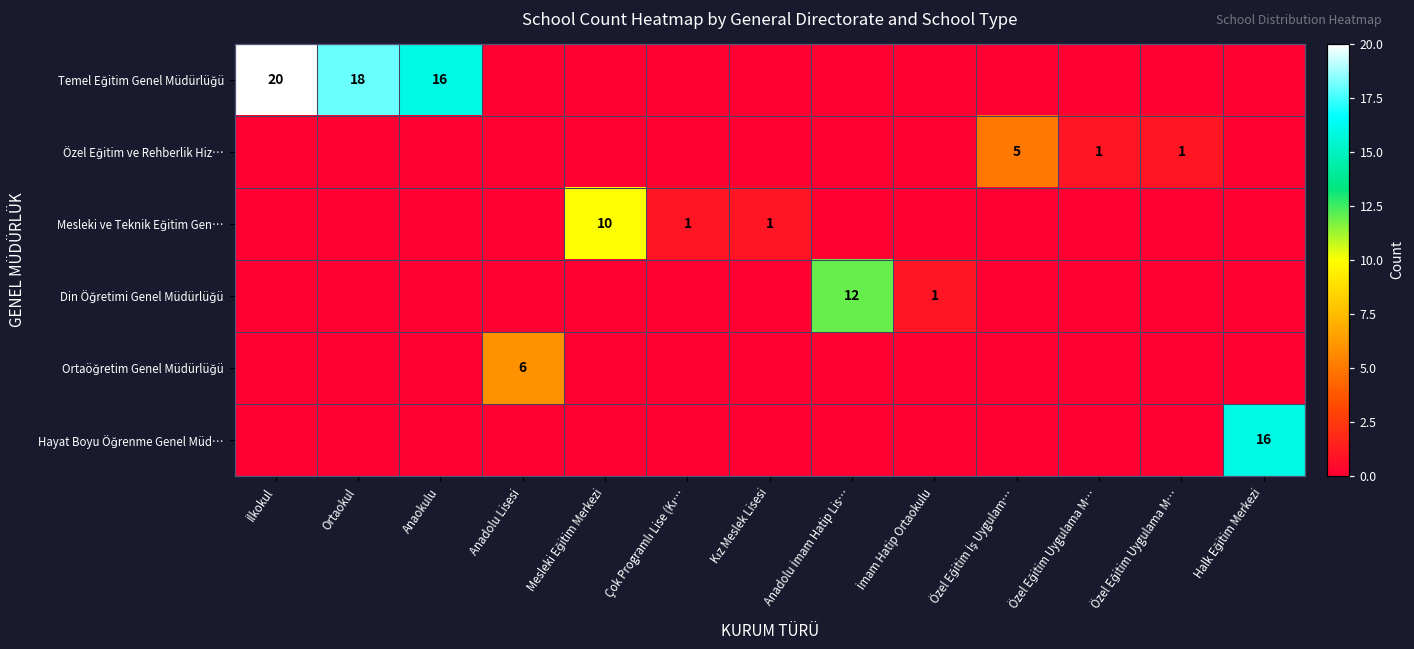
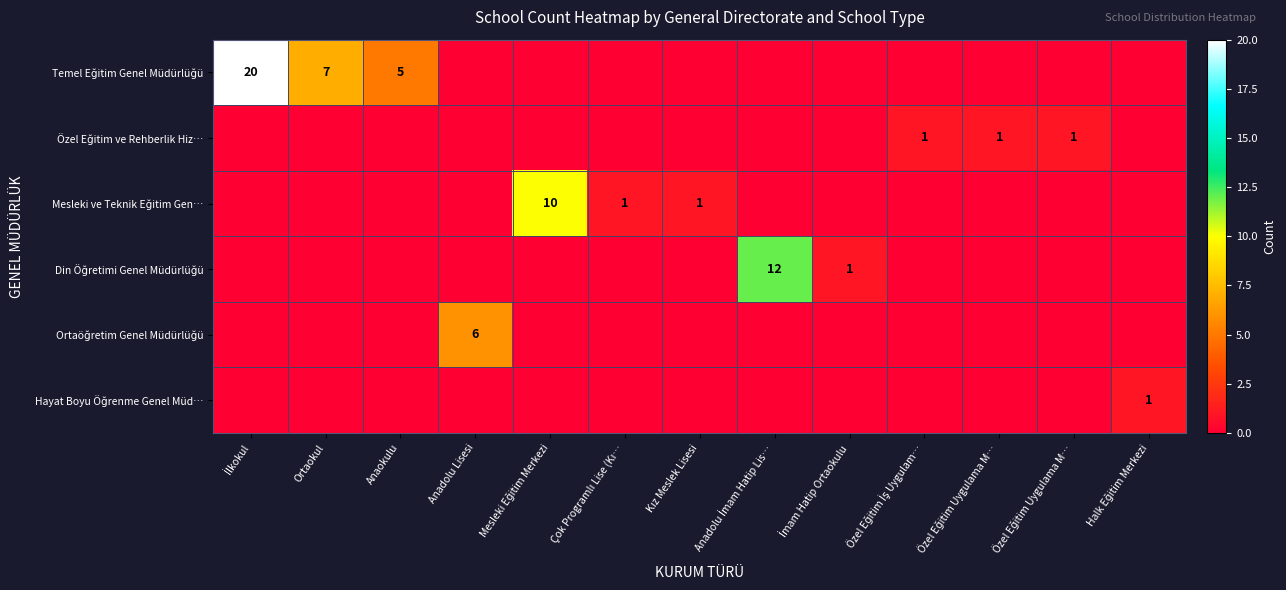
Temel Eğitim Genel Müdürlüğü, Ortaokul: 18 -> 7
Temel Eğitim Genel Müdürlüğü, Anaokulu: 16 -> 5
Özel Eğitim ve Rehberlik Hiz…, Özel Eğitim İş Uygulam…: 5 -> 1
Hayat Boyu Öğrenme Genel Müd…, Halk Eğitim Merkezi: 16 -> 1
